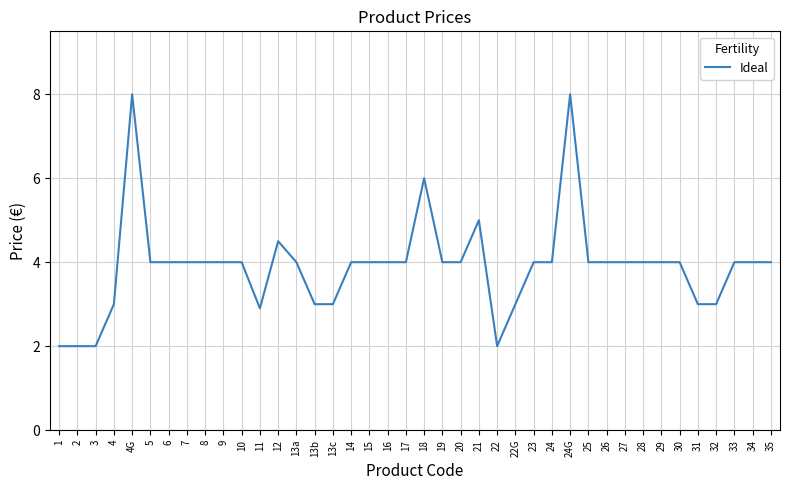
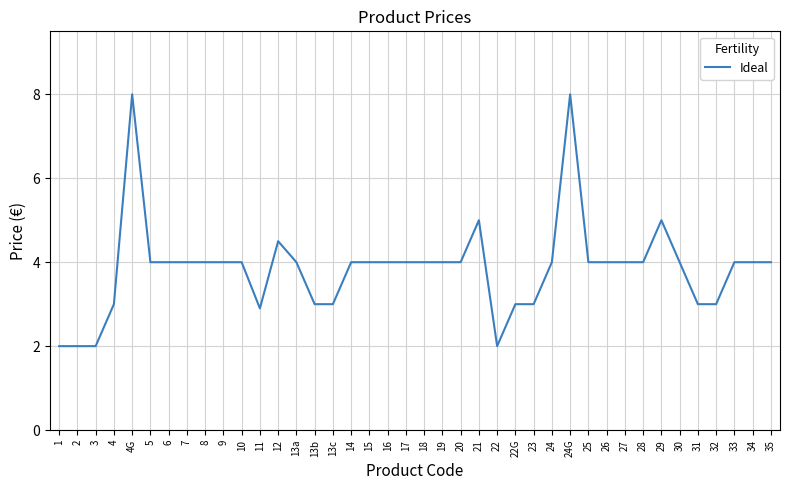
18: 6 -> 4
23: 4 -> 3
29: 4 -> 5
